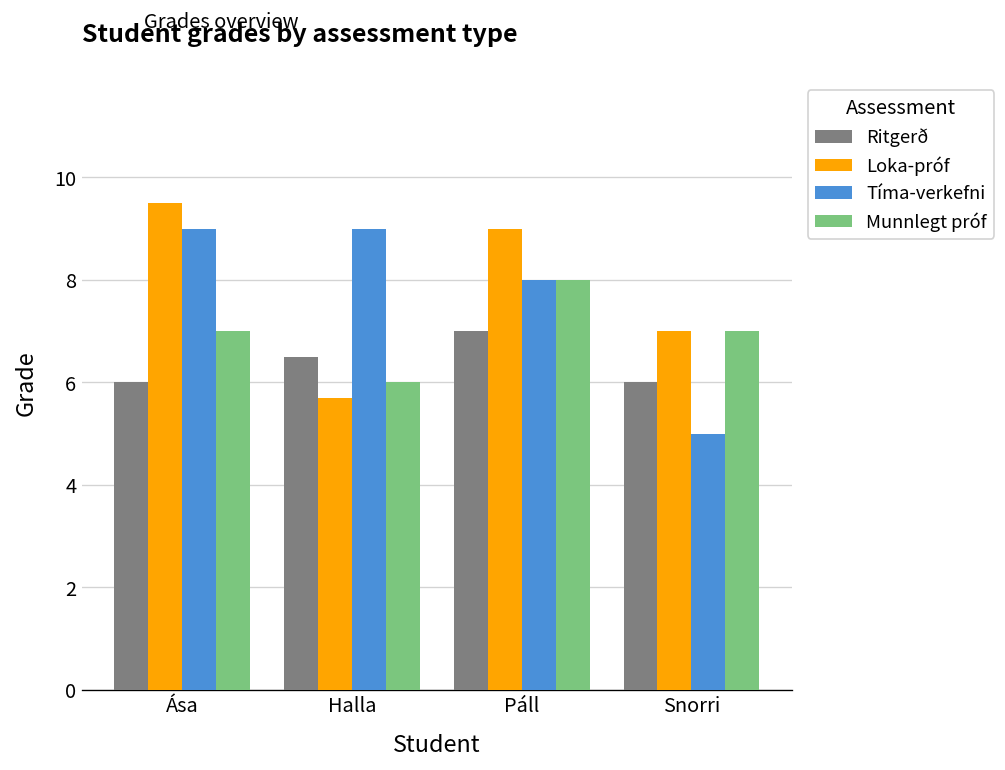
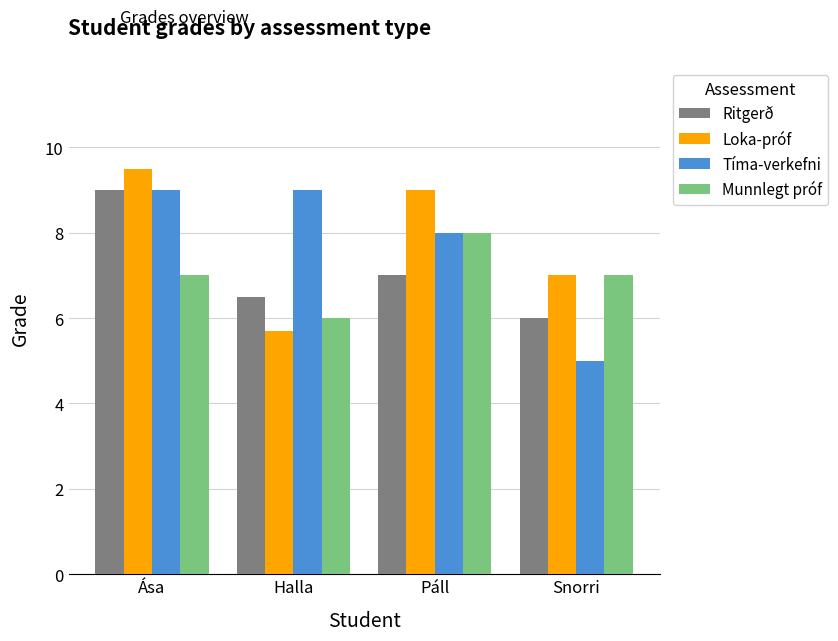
Ritgerð, Ása: 6 -> 9
